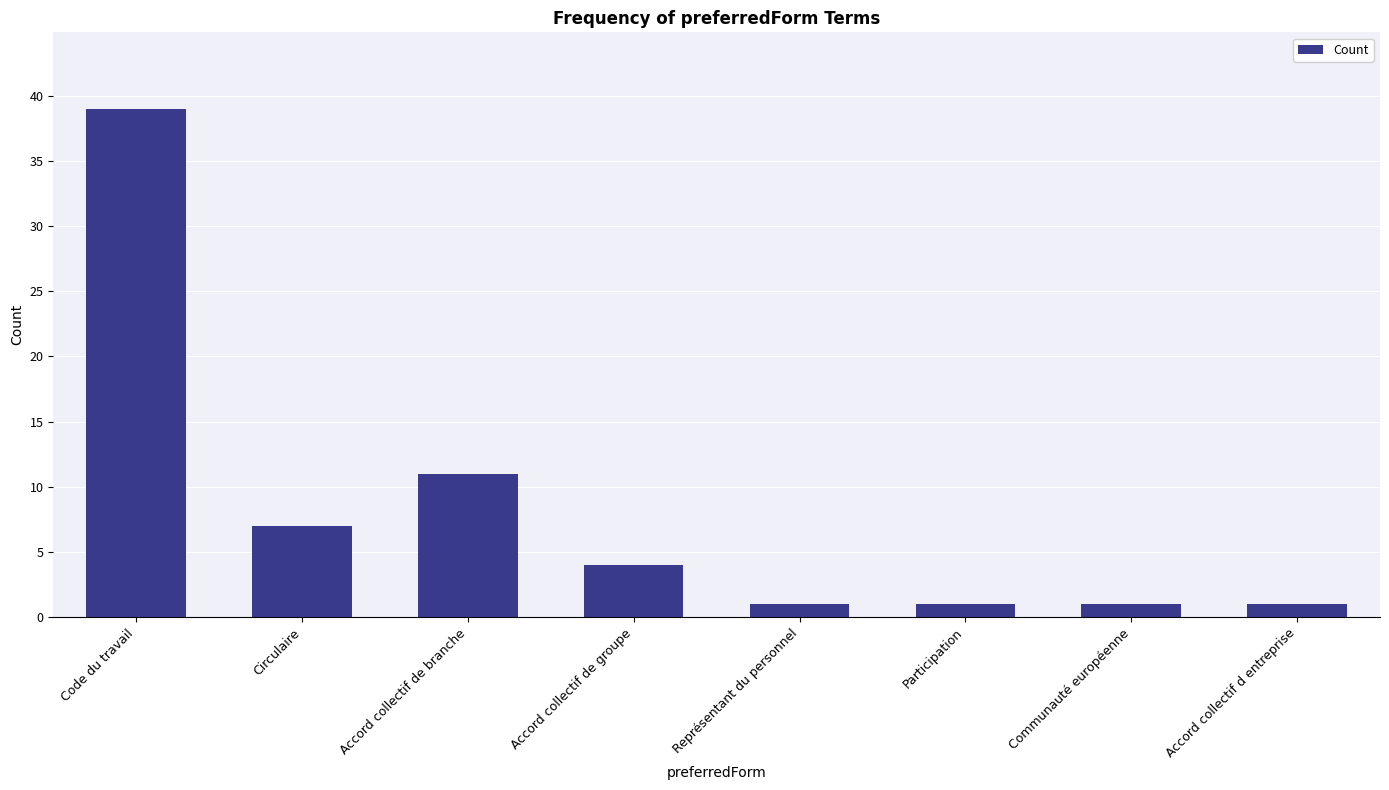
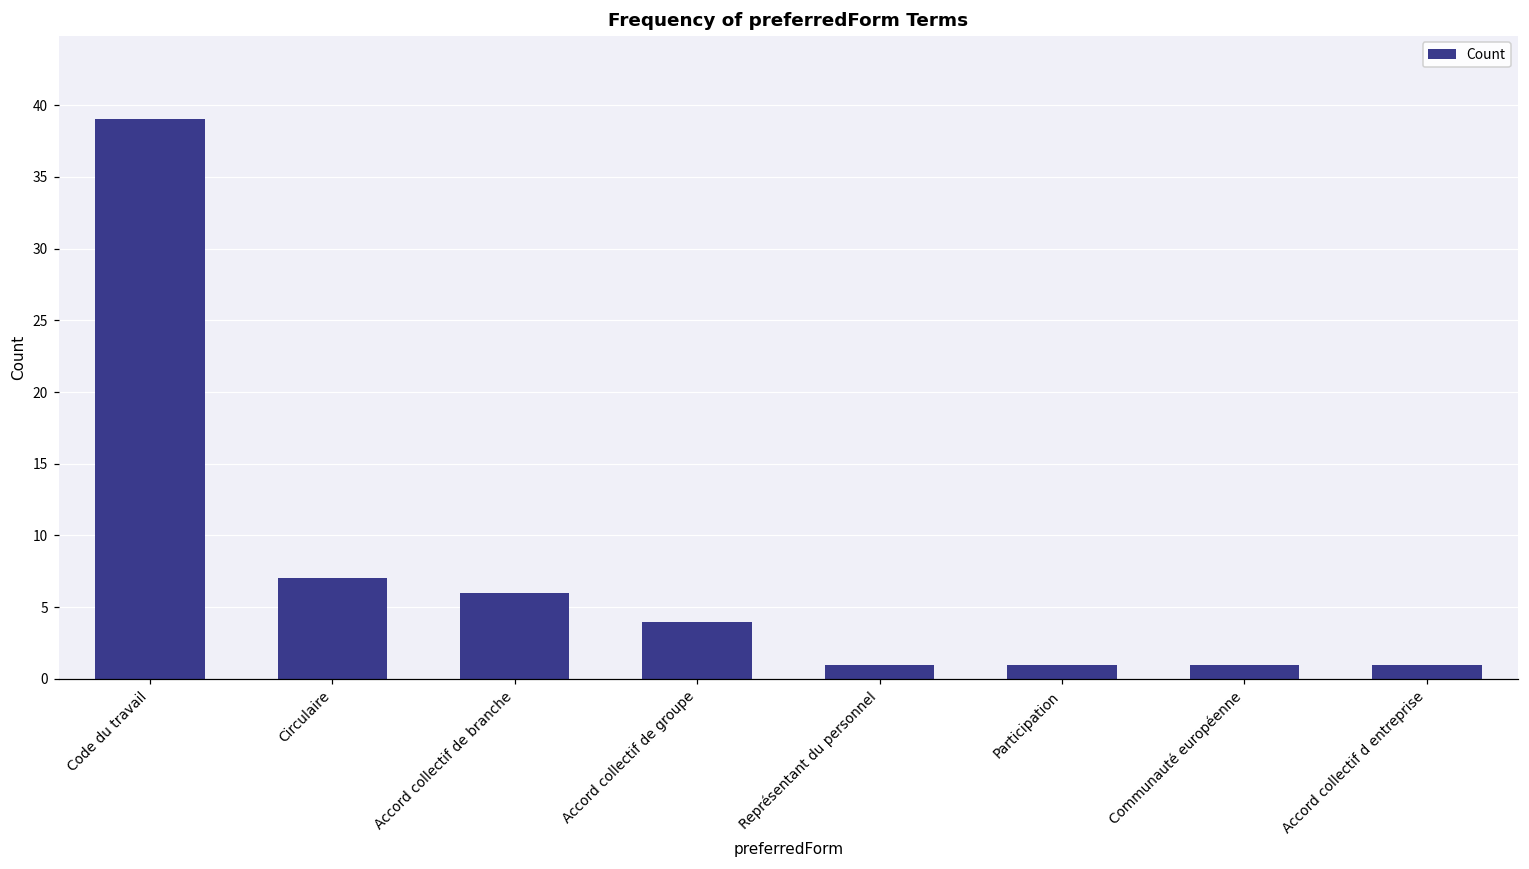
Accord collectif de branche: 11 -> 6
